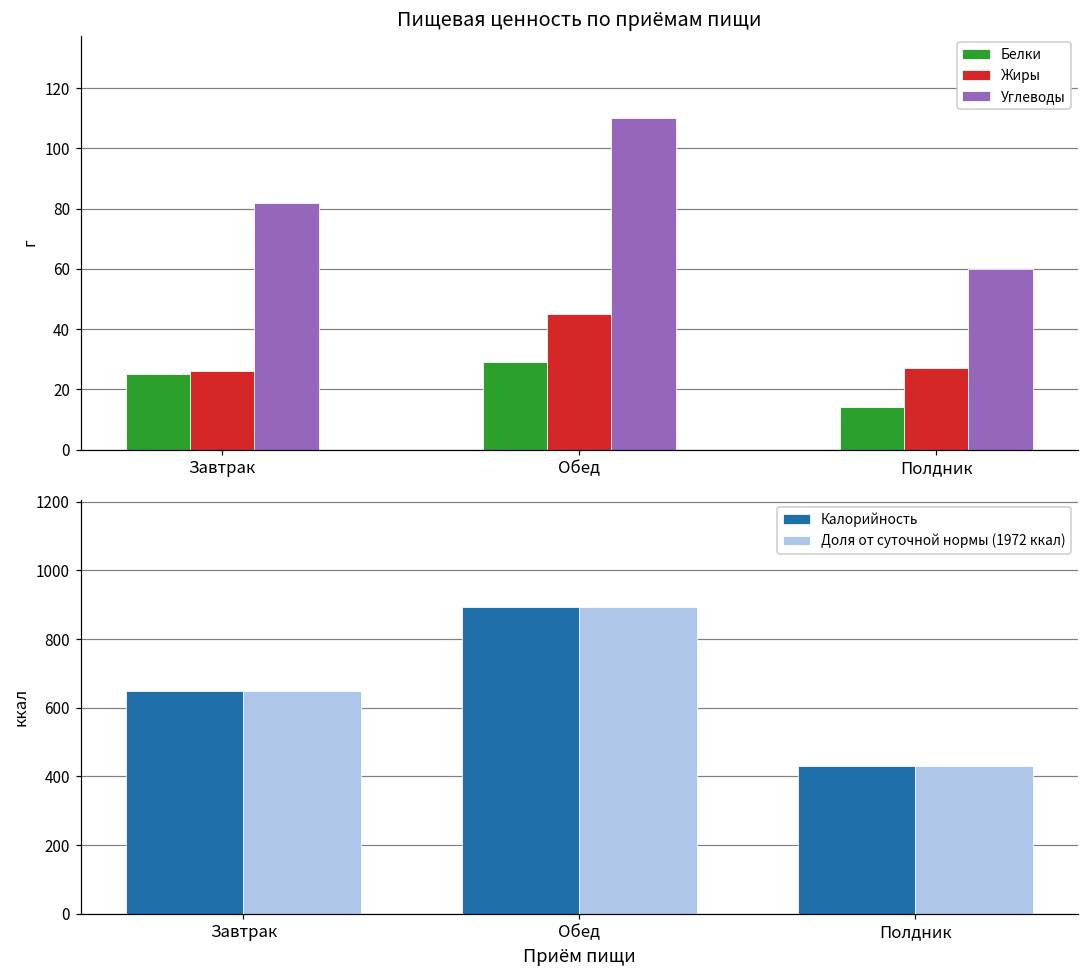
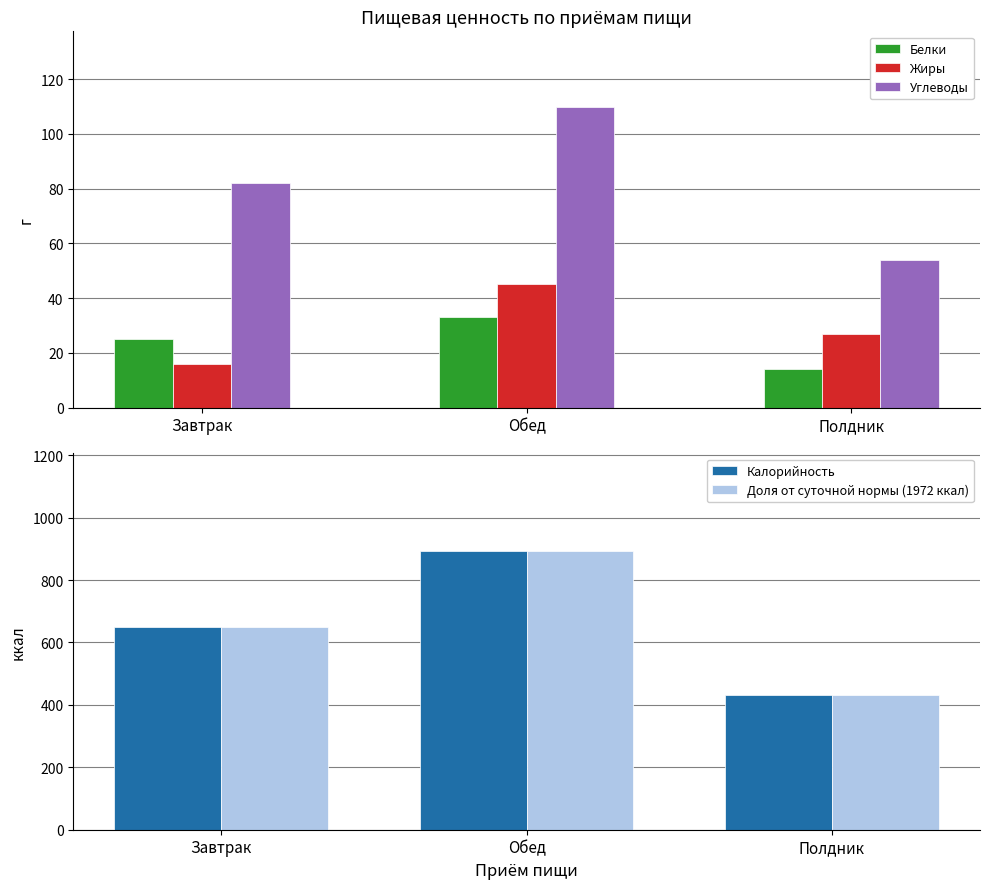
Пищевая ценность по приёмам пищи, Жиры, Завтрак: 26 -> 16
Пищевая ценность по приёмам пищи, Белки, Обед: 29 -> 33
Пищевая ценность по приёмам пищи, Углеводы, Полдник: 60 -> 54
